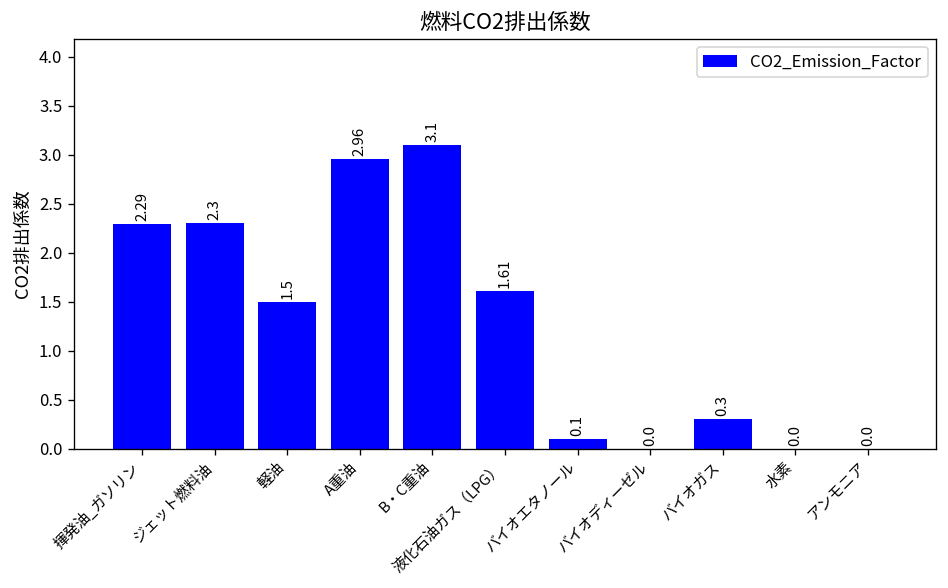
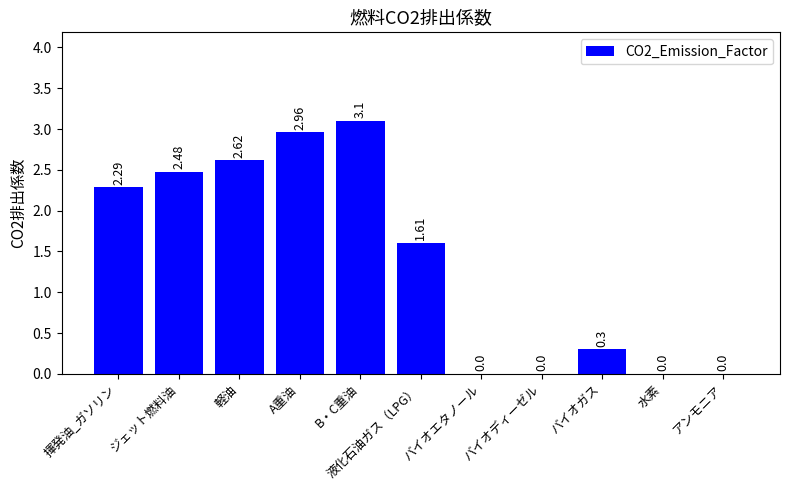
ジェット燃料油: 2.3 -> 2.48
軽油: 1.5 -> 2.62
バイオエタノール: 0.1 -> 0.0
